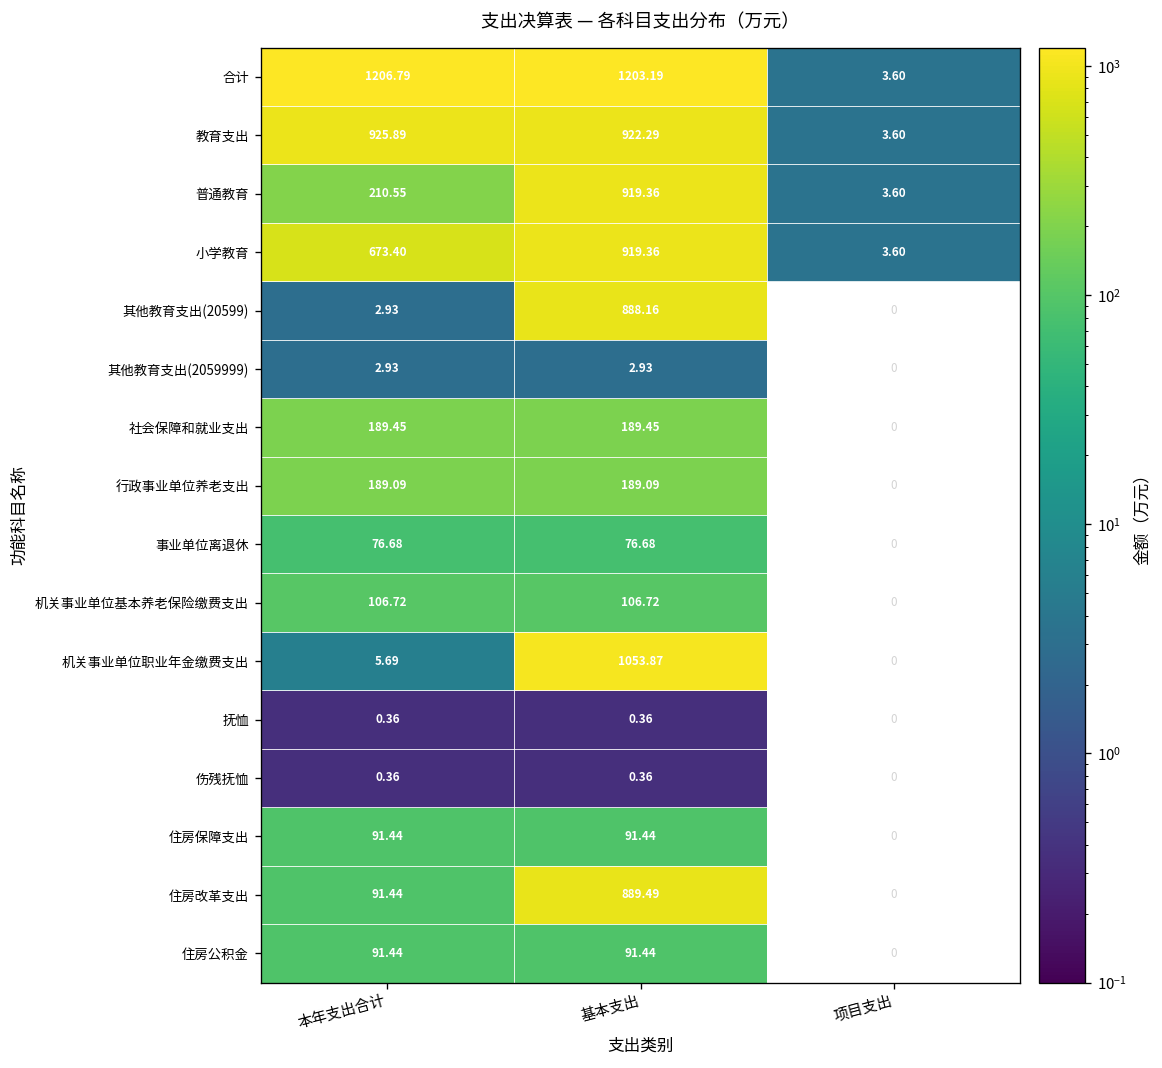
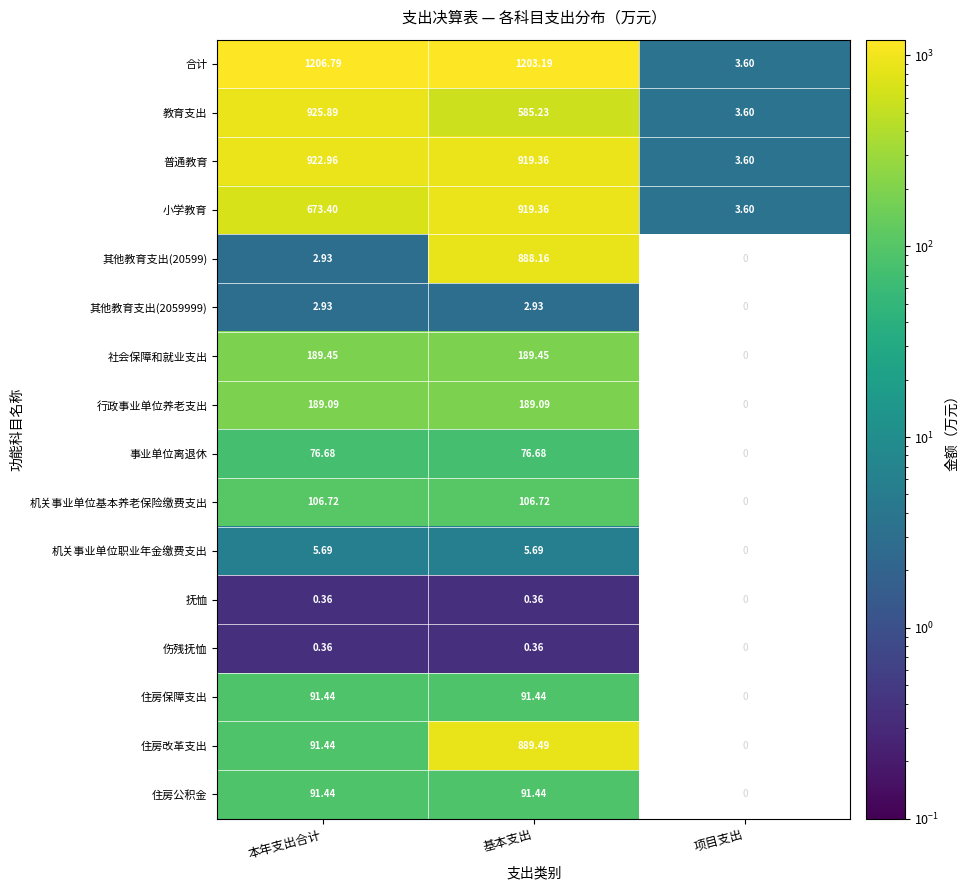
教育支出, 基本支出: 922.29 -> 585.23
普通教育, 本年支出合计: 210.55 -> 922.96
机关事业单位职业年金缴费支出, 基本支出: 1053.87 -> 5.69
